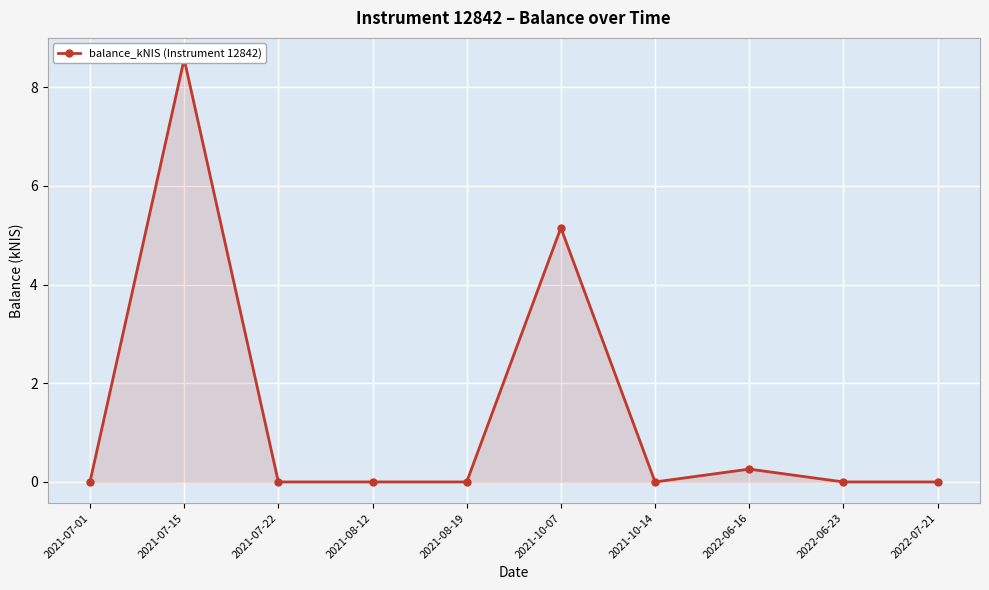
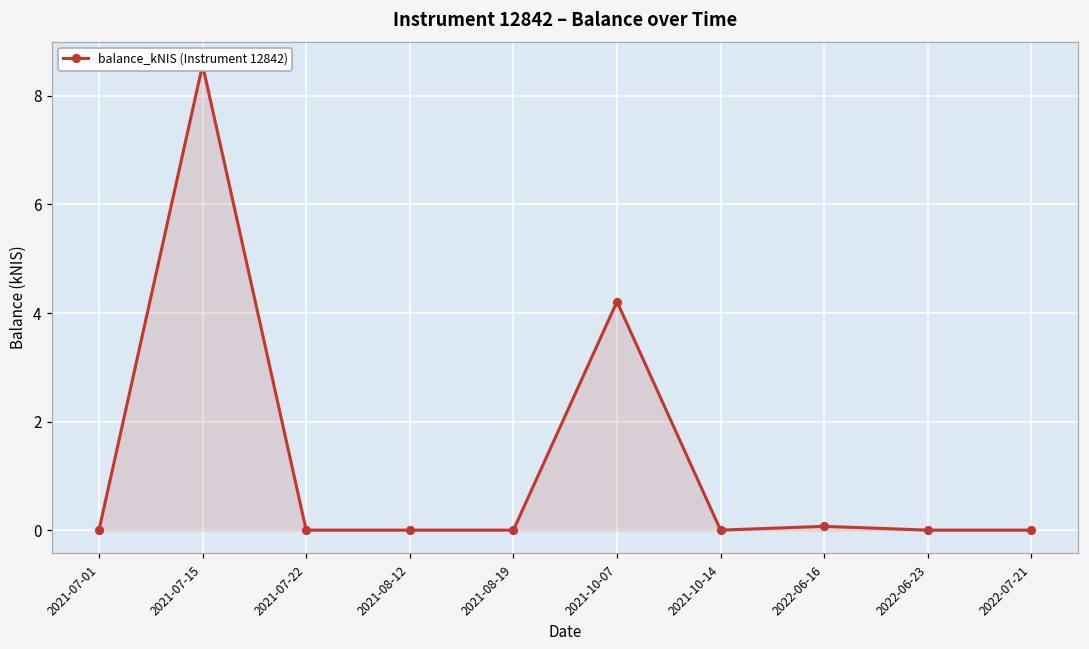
2021-10-07: 5.2 -> 4.2
2022-06-16: 0.3 -> 0.1
